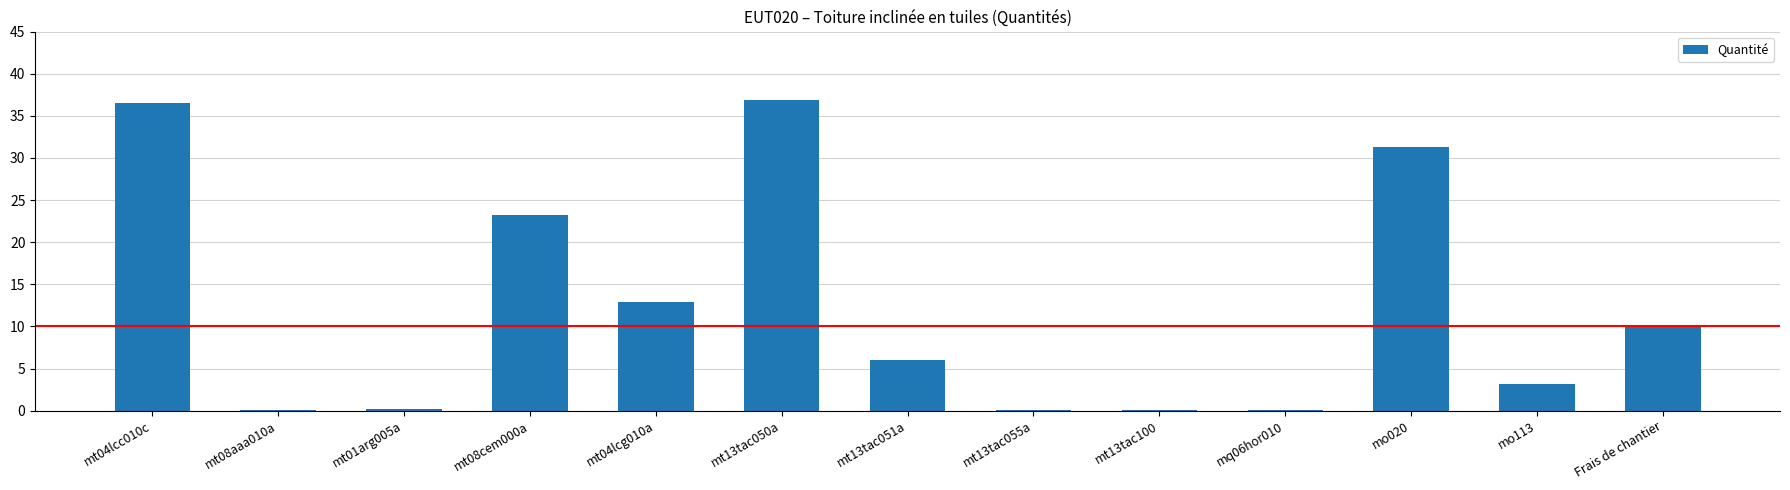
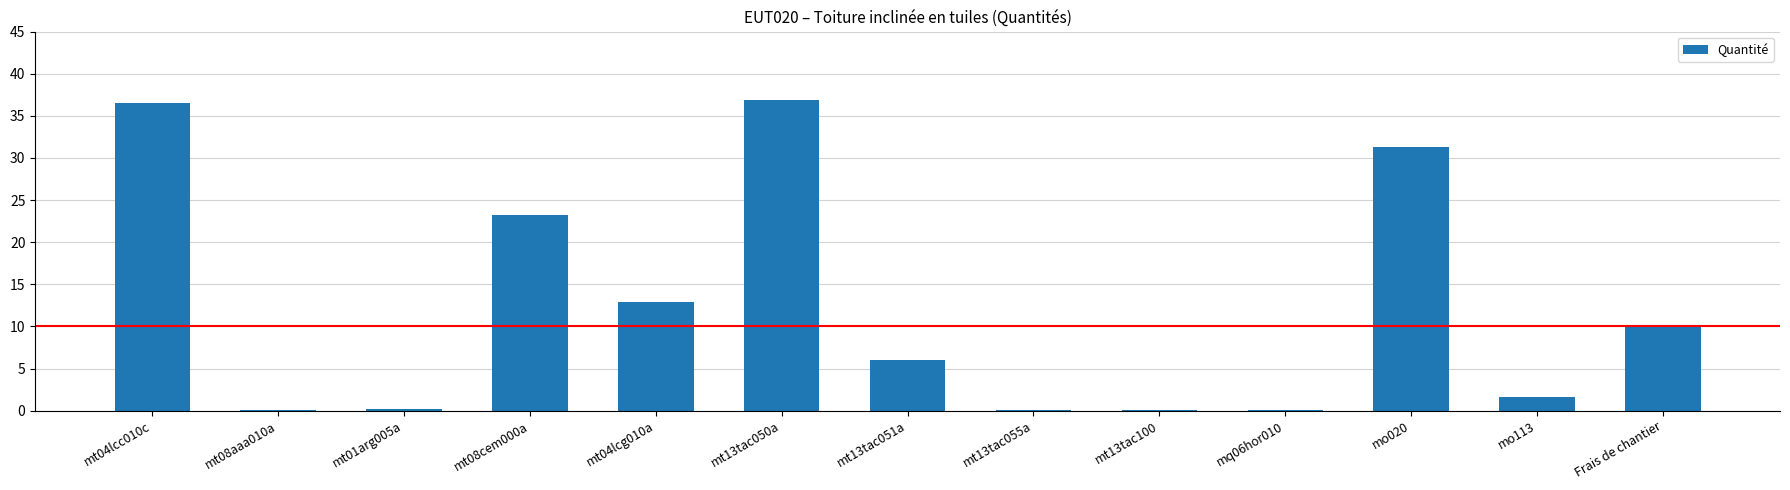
mo113: 3 -> 2
